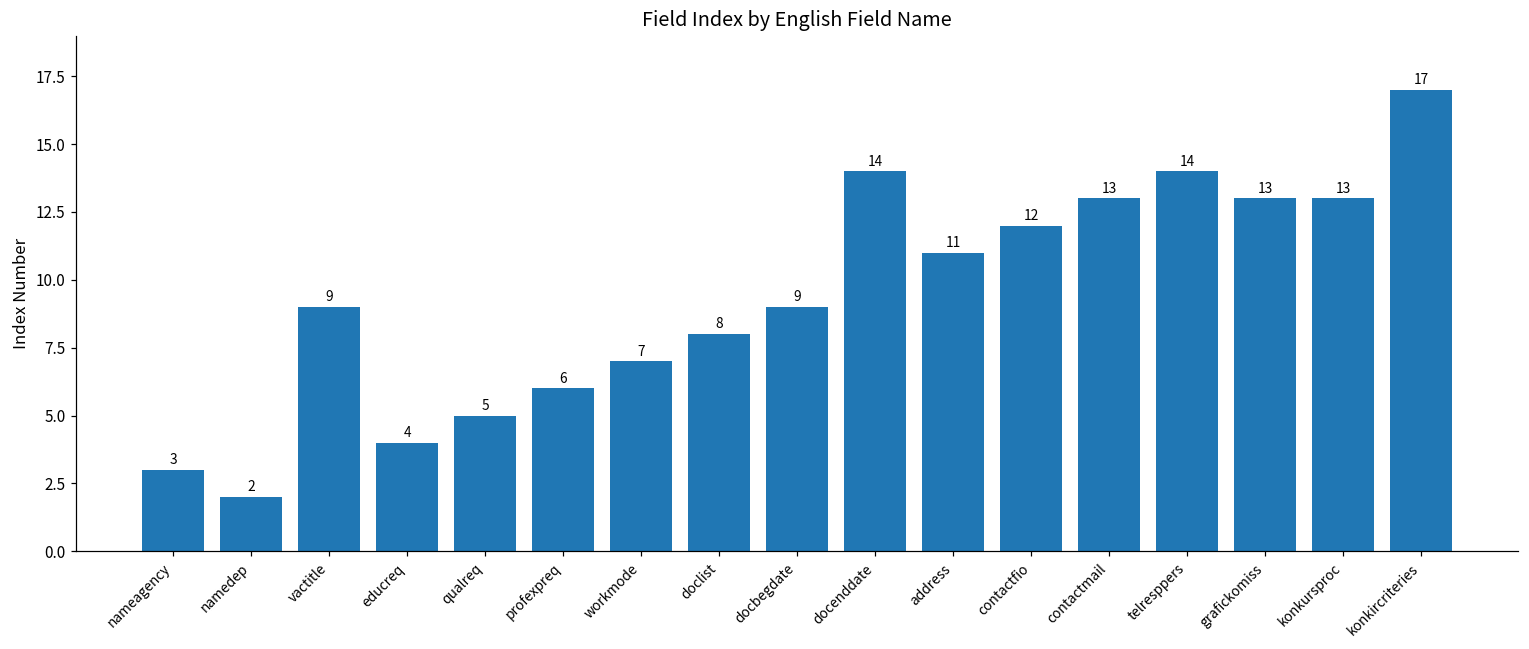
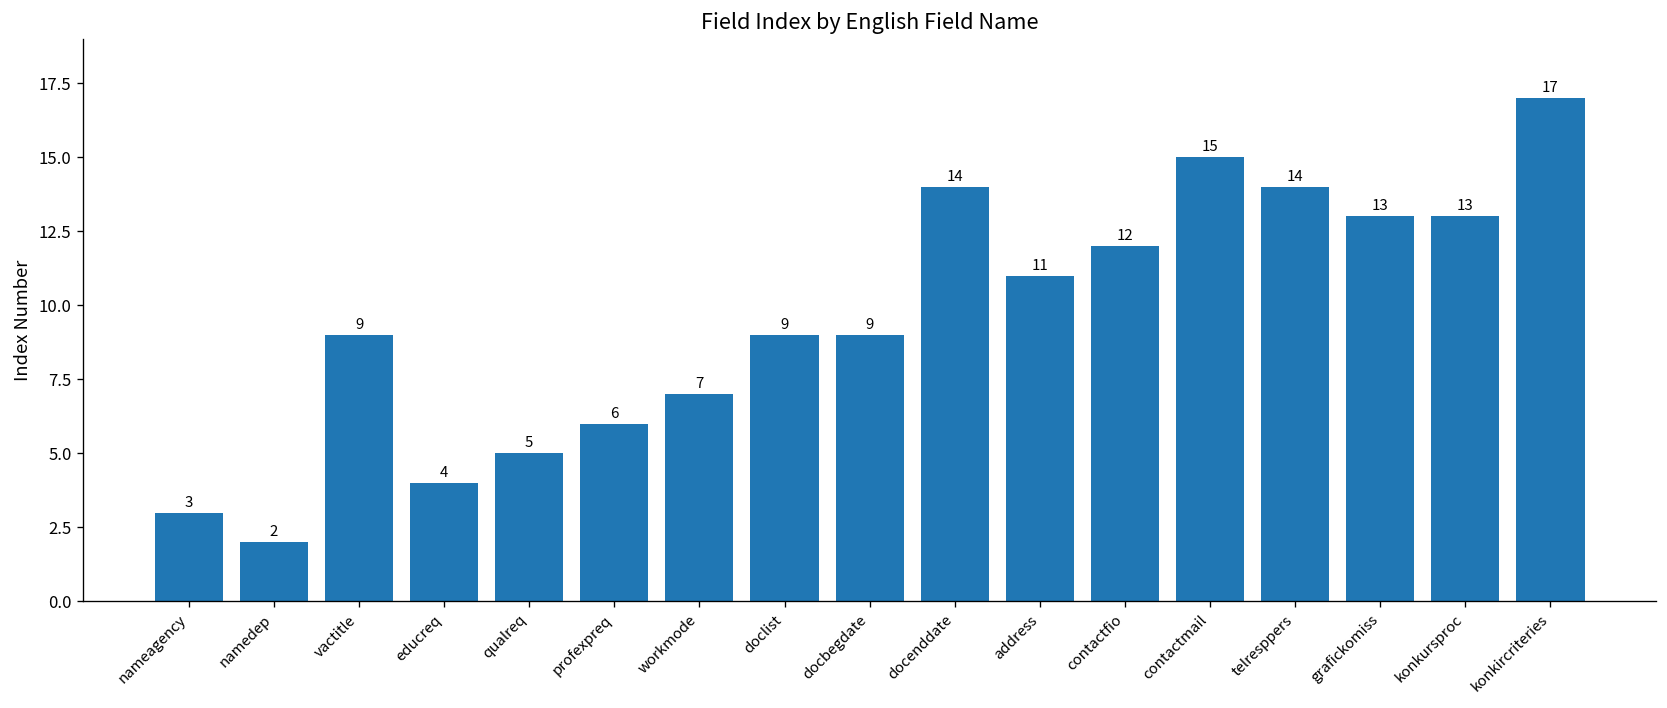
doclist: 8 -> 9
contactmail: 13 -> 15
